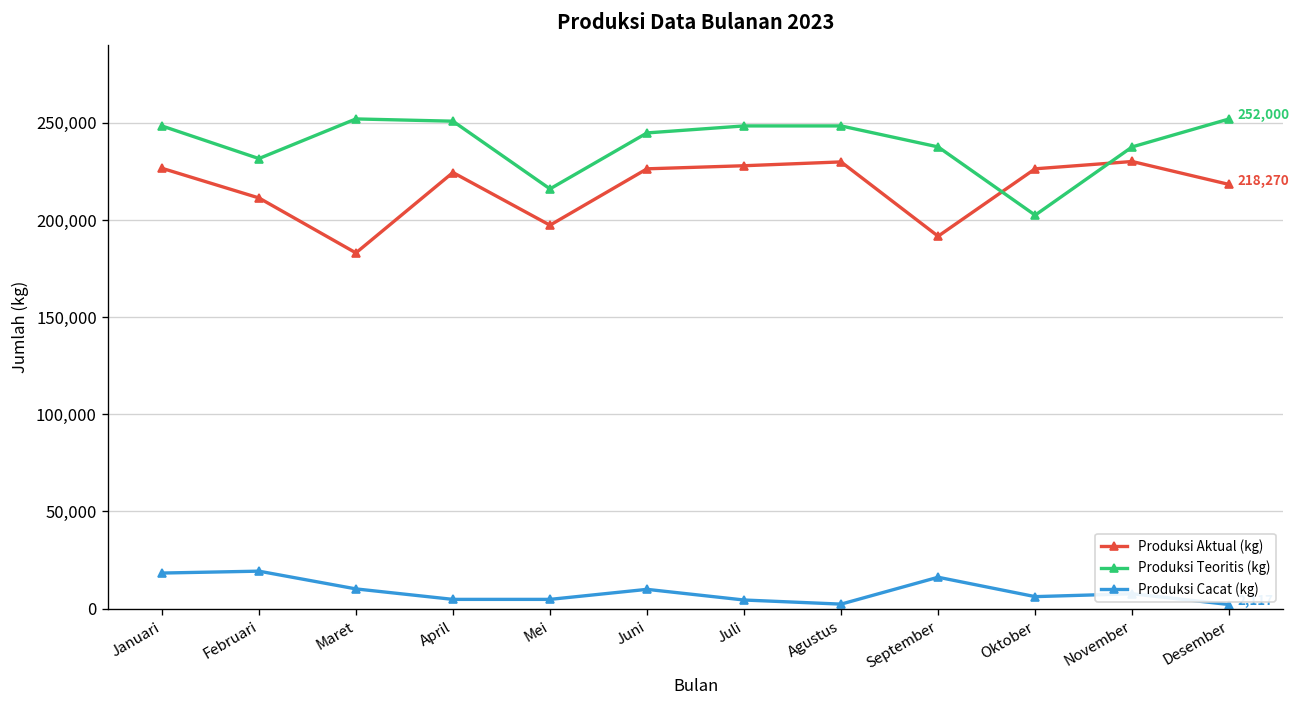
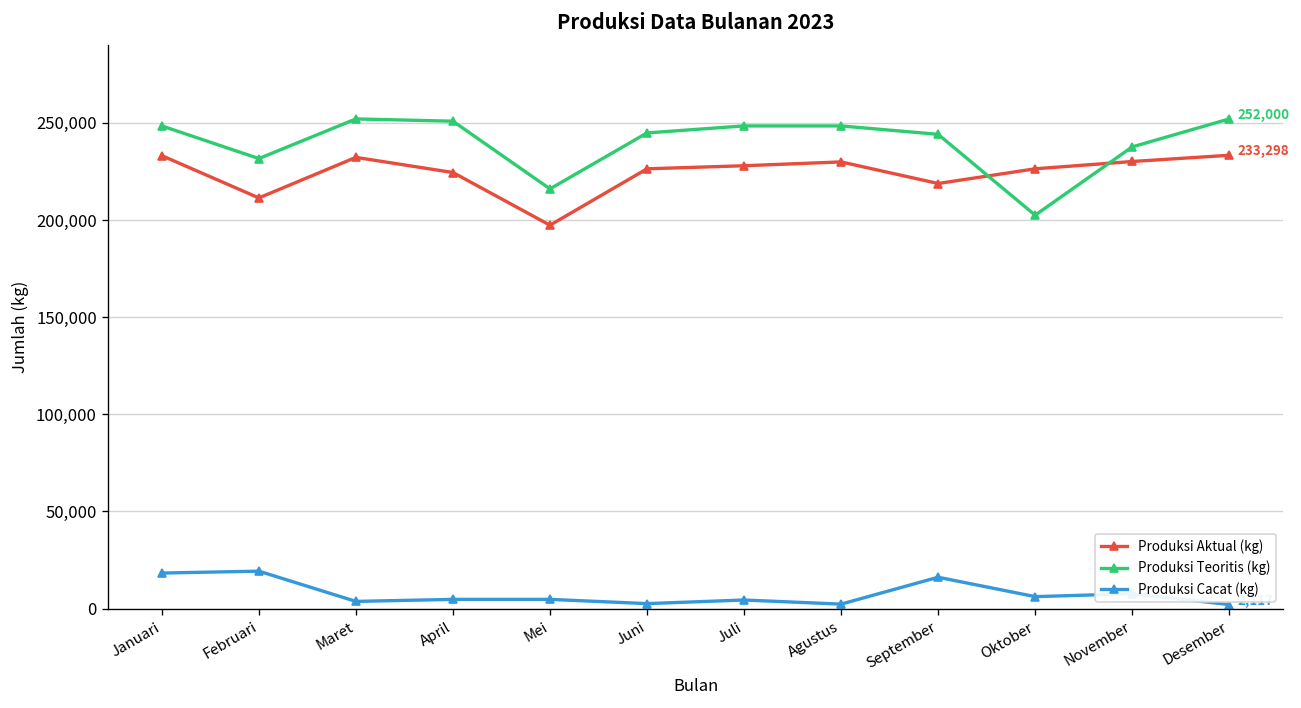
Produksi Aktual (kg), Januari: 227,000 -> 233,000
Produksi Aktual (kg), Maret: 183,000 -> 232,000
Produksi Cacat (kg), Maret: 10,000 -> 4,000
Produksi Cacat (kg), Juni: 10,000 -> 3,000
Produksi Aktual (kg), September: 192,000 -> 219,000
Produksi Teoritis (kg), September: 238,000 -> 244,000
Produksi Aktual (kg), Desember: 218,270 -> 233,298
